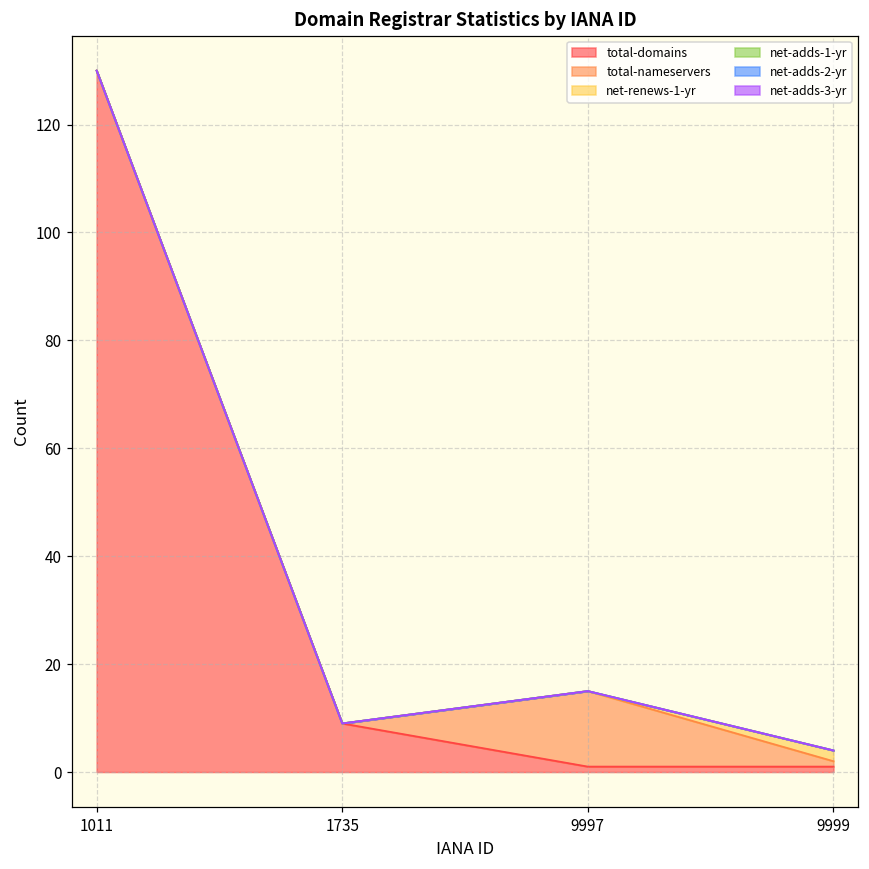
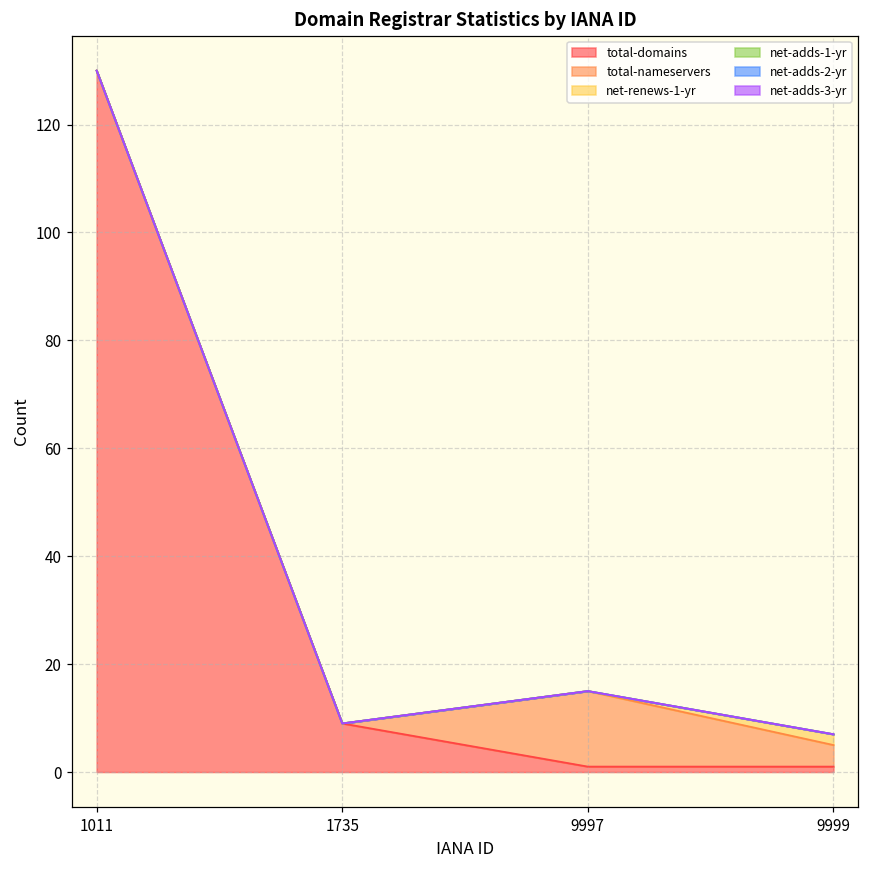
total-nameservers, 9999: 1 -> 4
